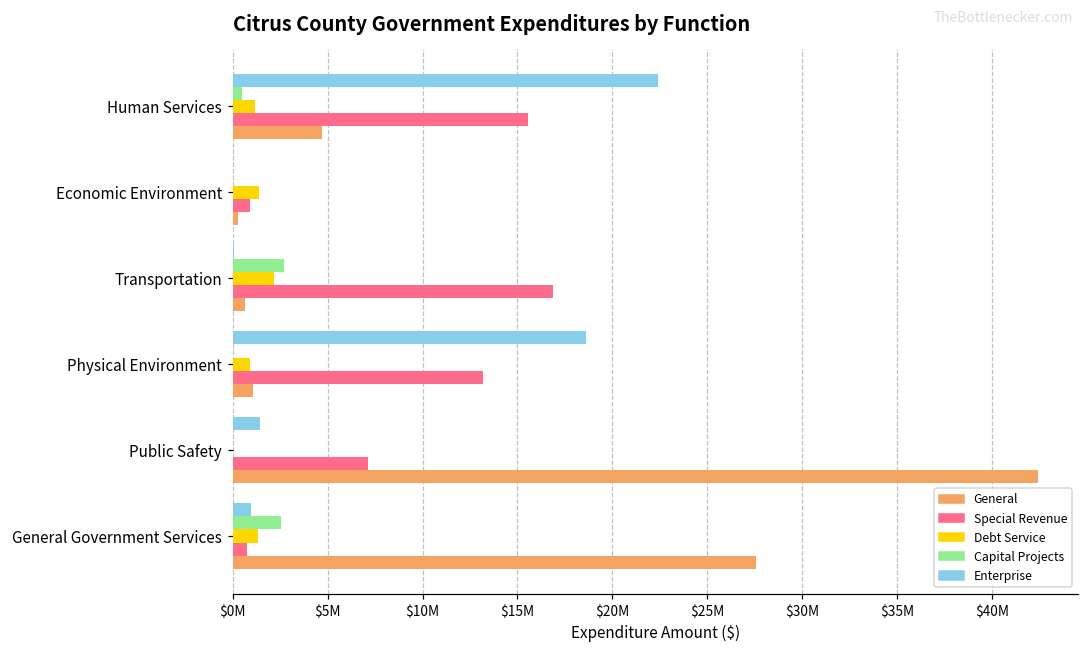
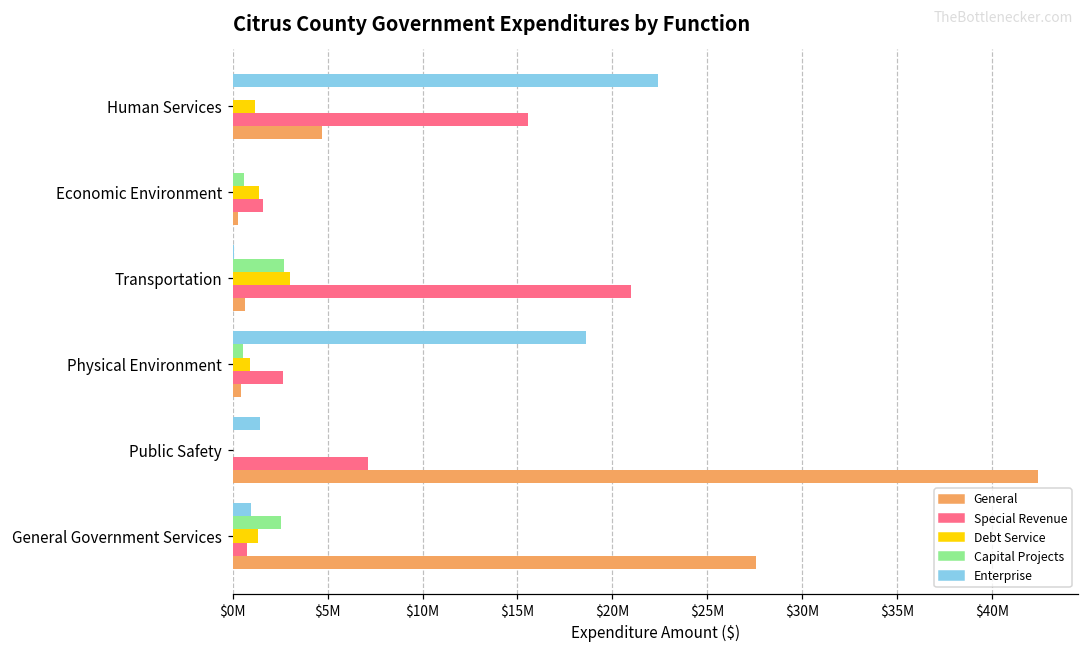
Capital Projects, Human Services: $500000 -> $0
Capital Projects, Economic Environment: $0 -> $600000
Special Revenue, Economic Environment: $900000 -> $1600000
Debt Service, Transportation: $2200000 -> $3000000
Special Revenue, Transportation: $16900000 -> $21000000
Capital Projects, Physical Environment: $0 -> $500000
Special Revenue, Physical Environment: $13200000 -> $2600000
General, Physical Environment: $1100000 -> $400000
